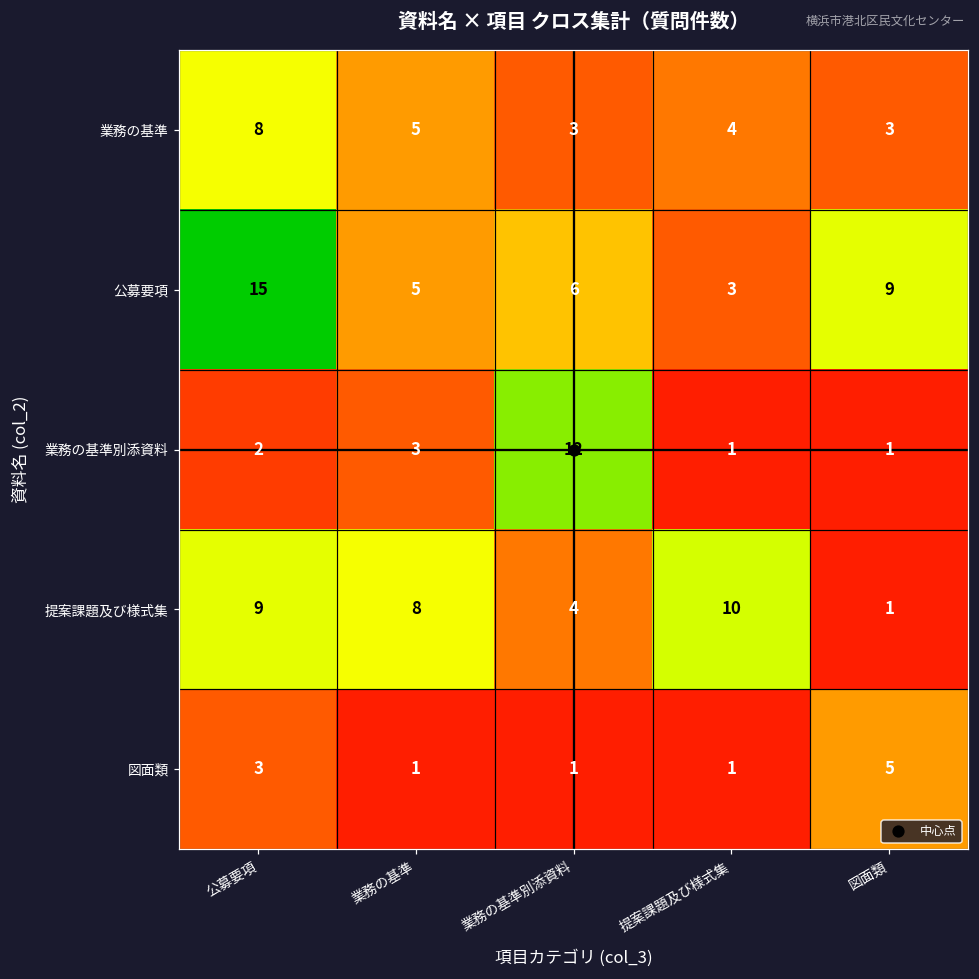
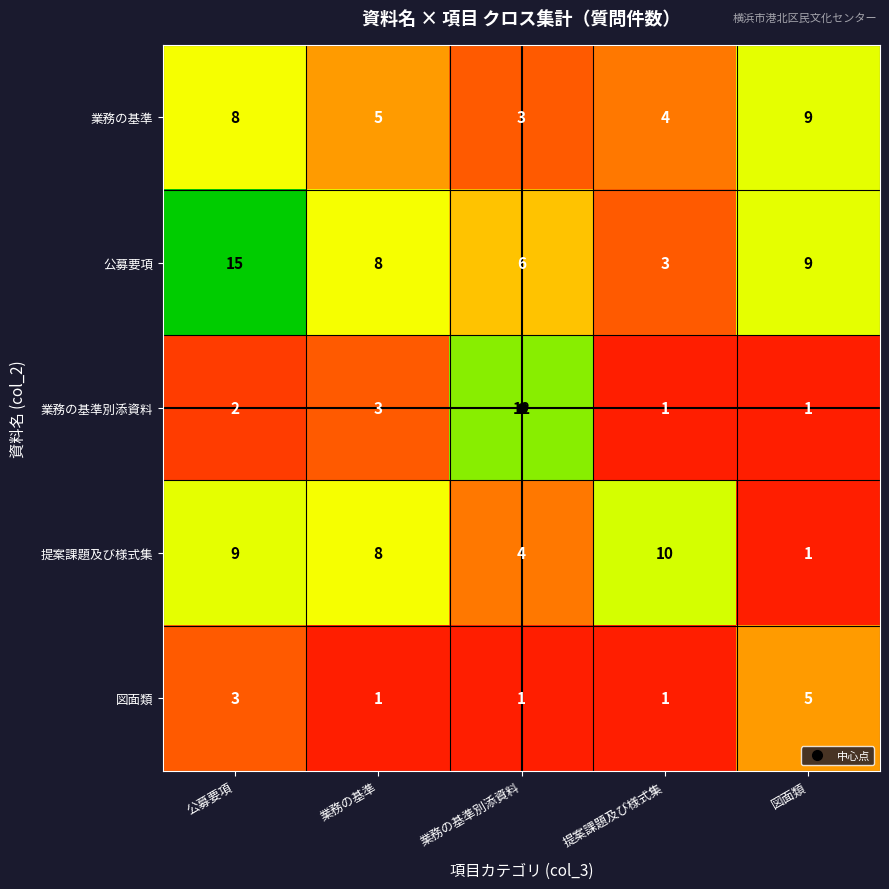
業務の基準, 図面類: 3 -> 9
公募要項, 業務の基準: 5 -> 8
